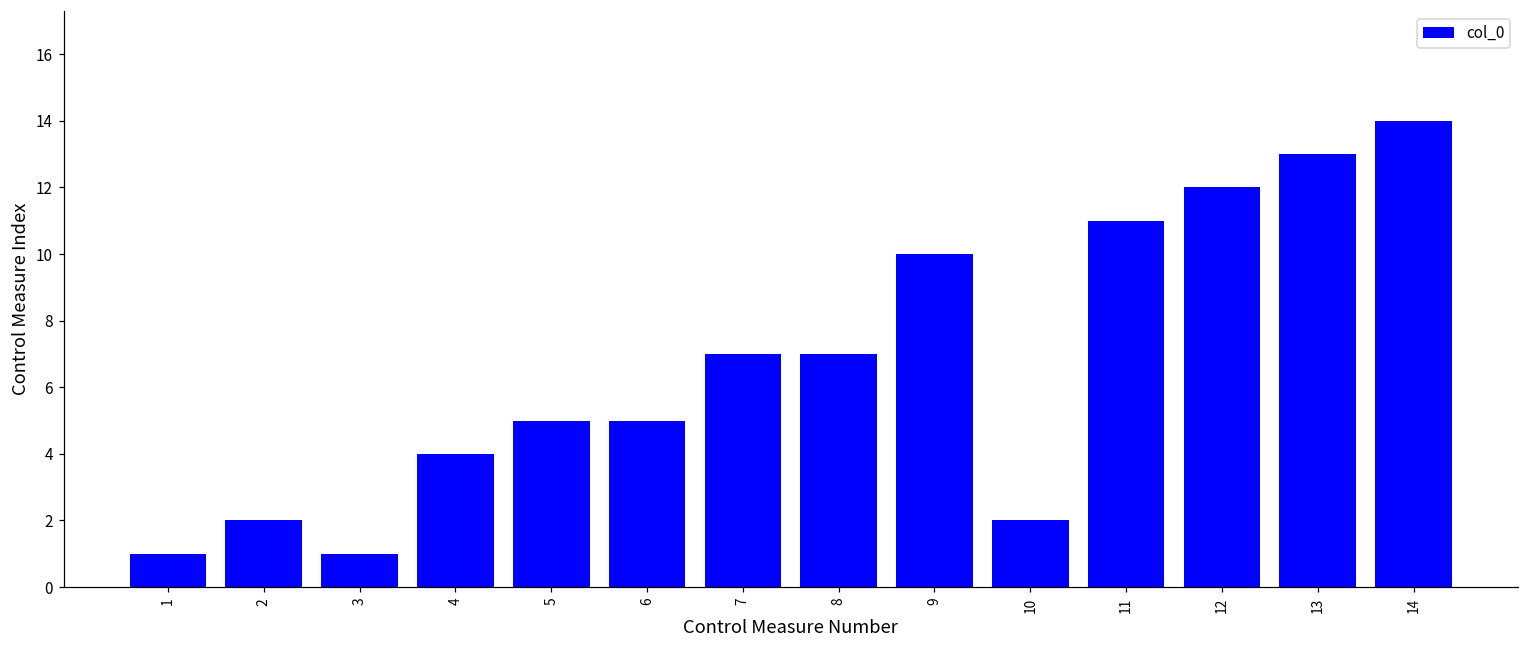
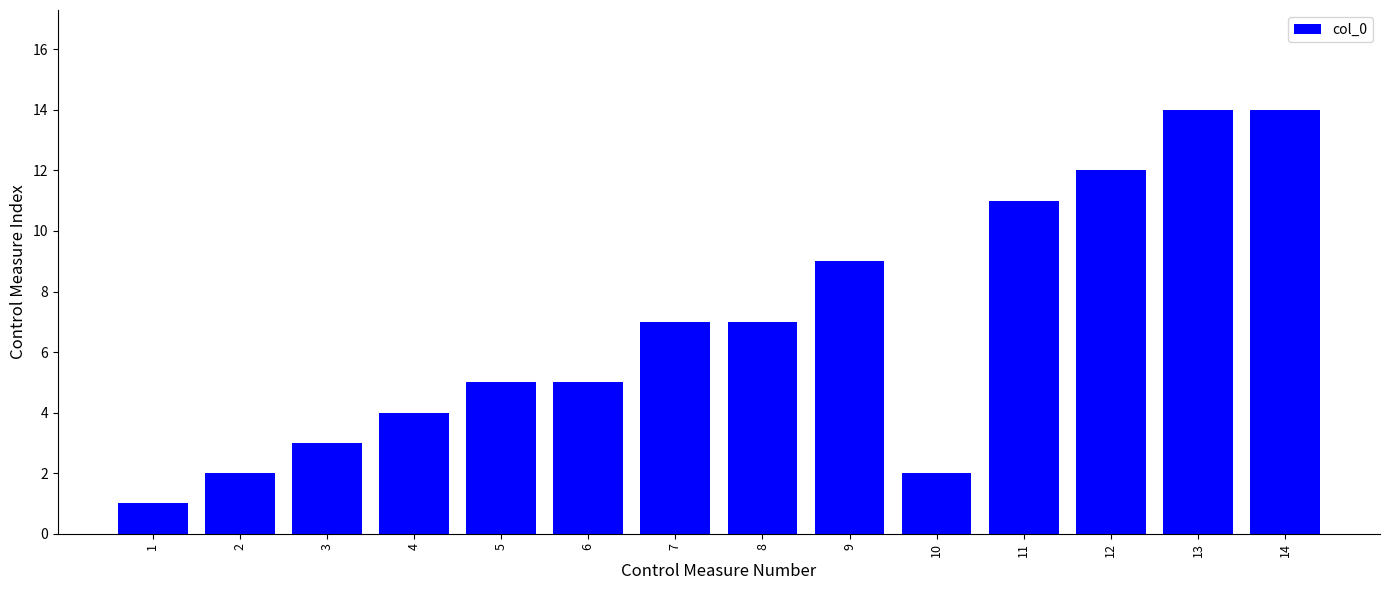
3: 1 -> 3
9: 10 -> 9
13: 13 -> 14
